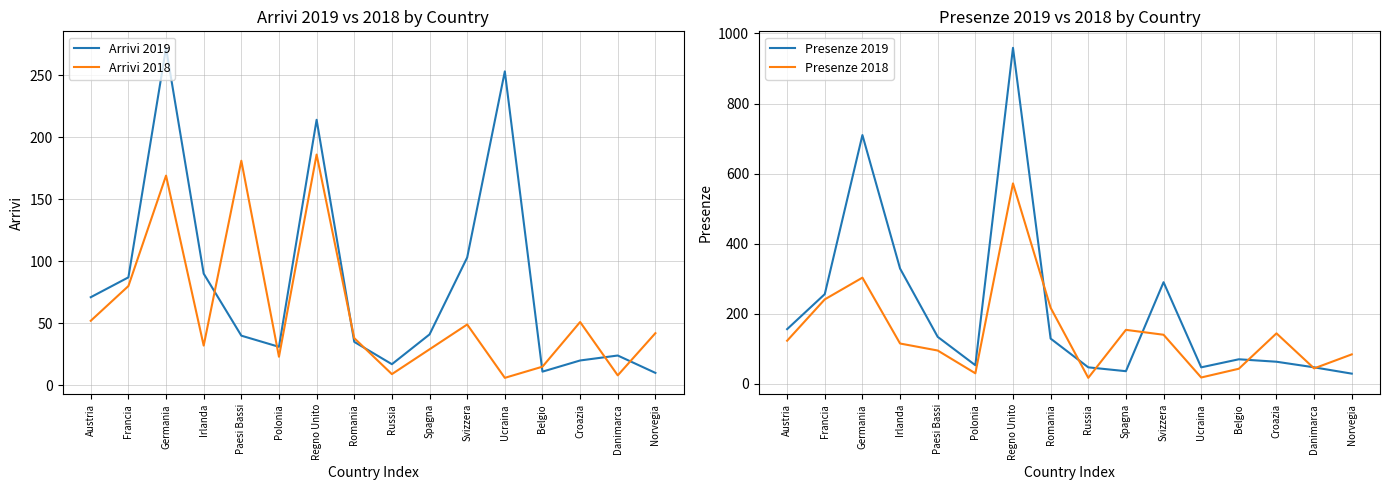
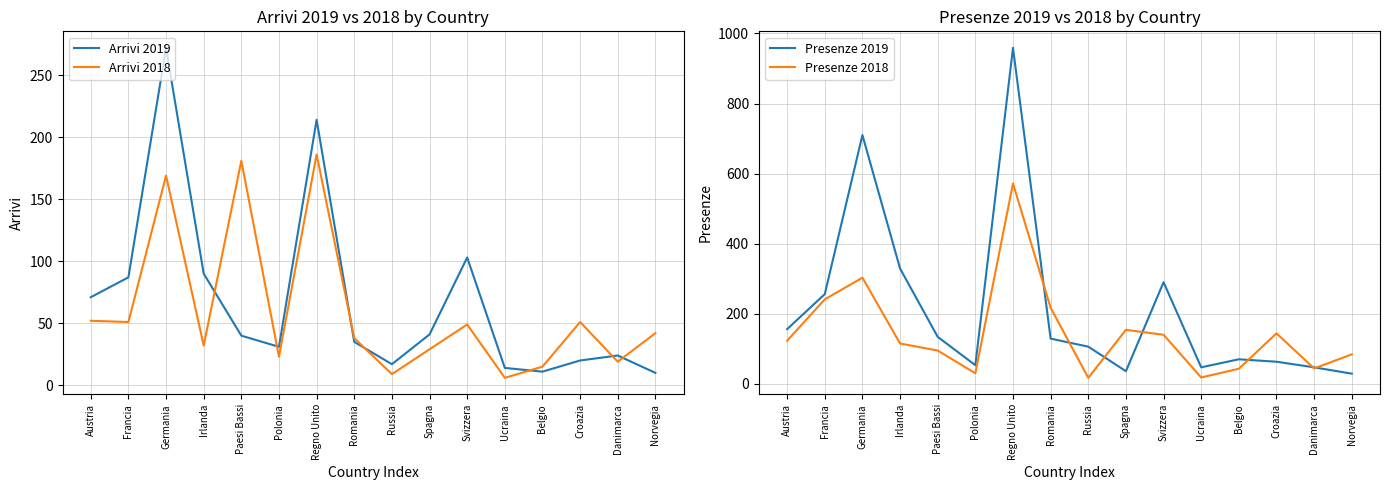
Arrivi 2019 vs 2018 by Country, Arrivi 2018, Francia: 80 -> 51
Arrivi 2019 vs 2018 by Country, Arrivi 2019, Ucraina: 253 -> 14
Arrivi 2019 vs 2018 by Country, Arrivi 2018, Danimarca: 8 -> 19
Presenze 2019 vs 2018 by Country, Presenze 2019, Russia: 50 -> 110
